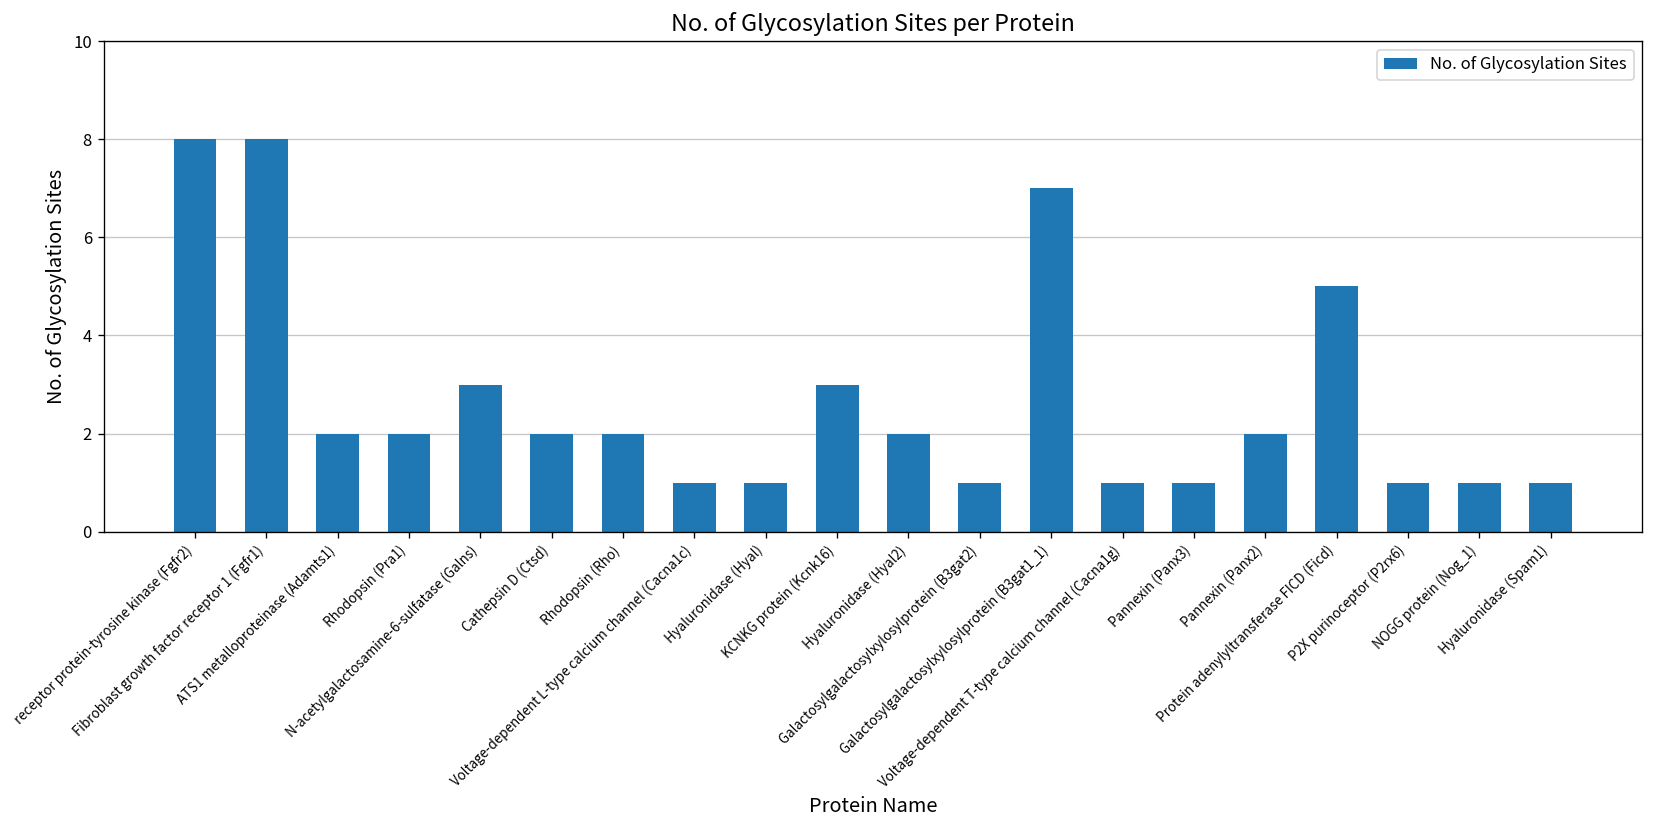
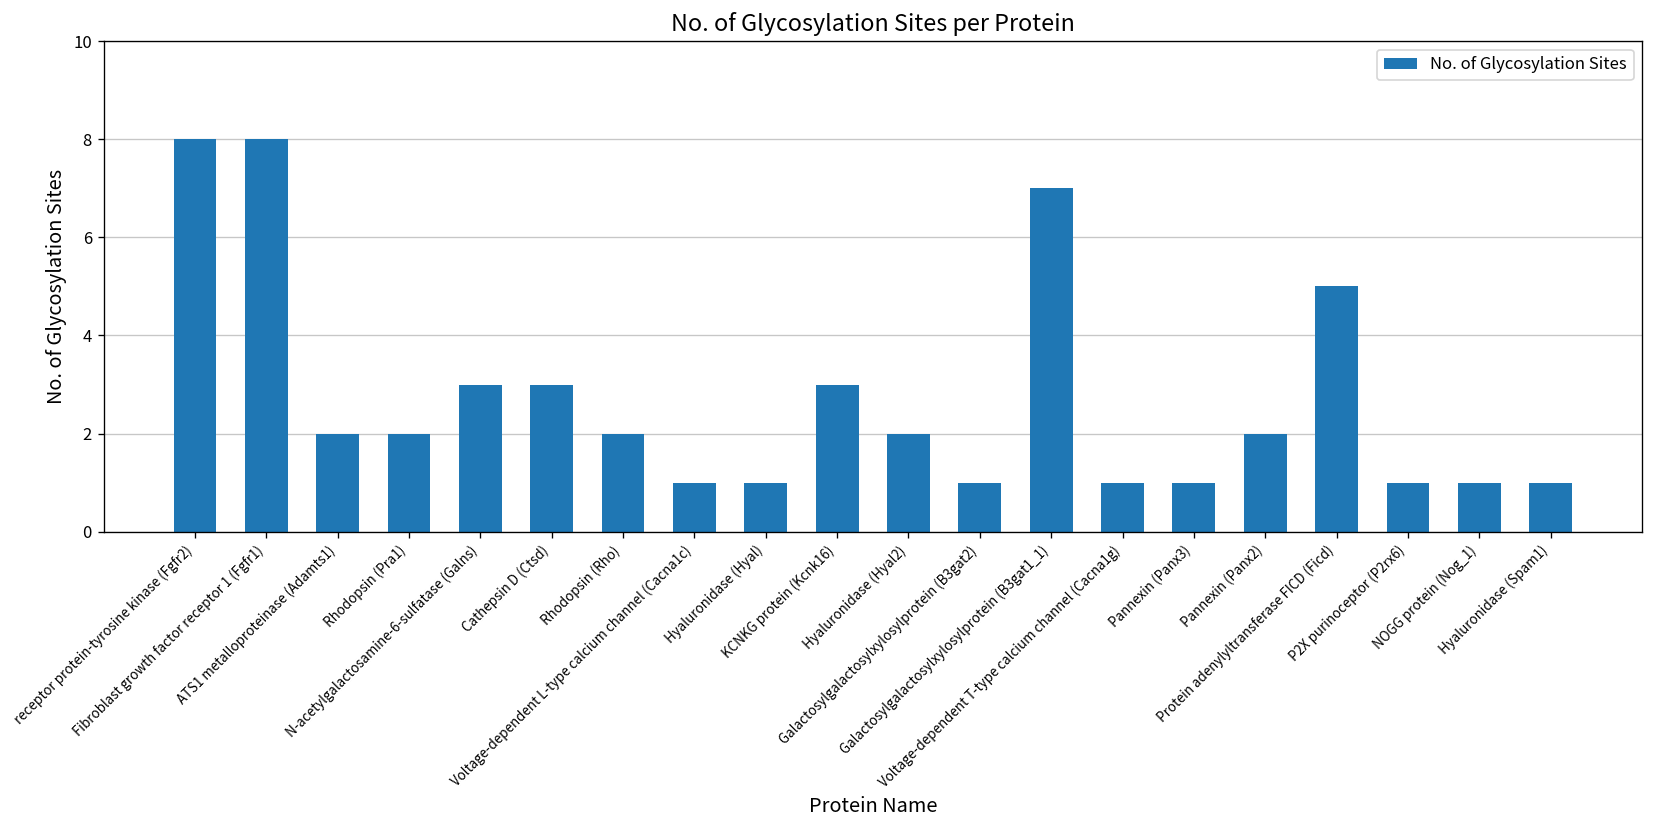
Cathepsin D (Ctsd): 2 -> 3
